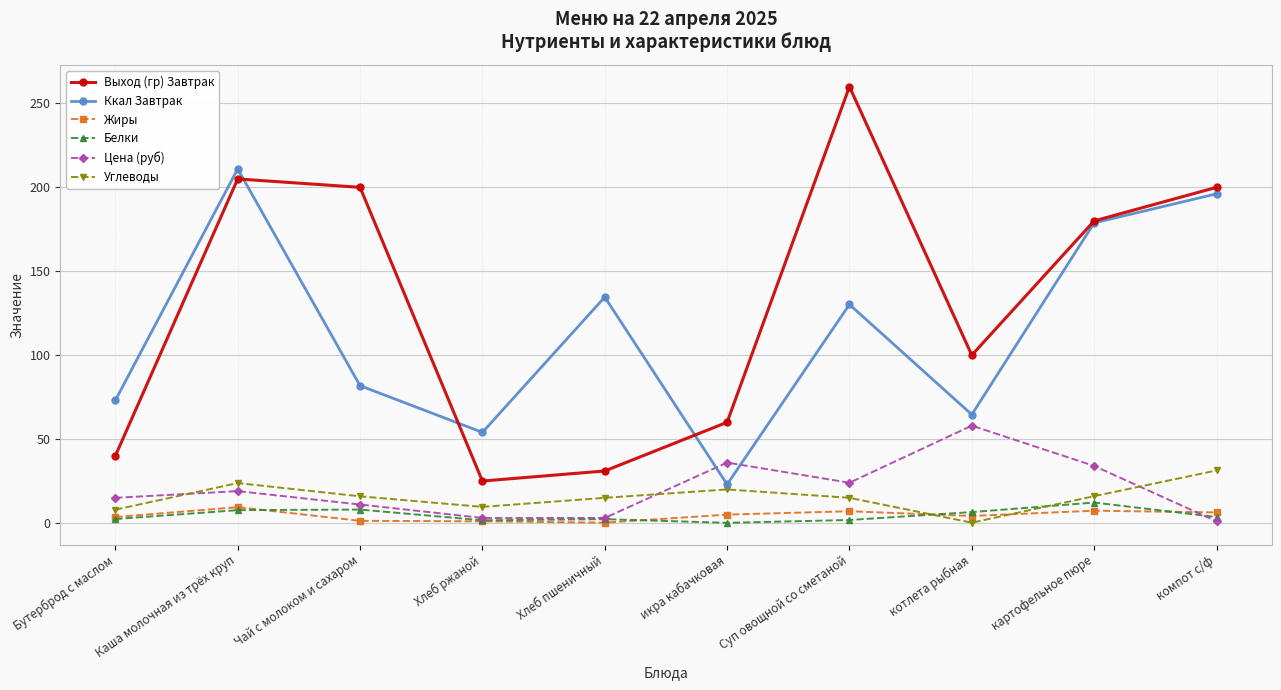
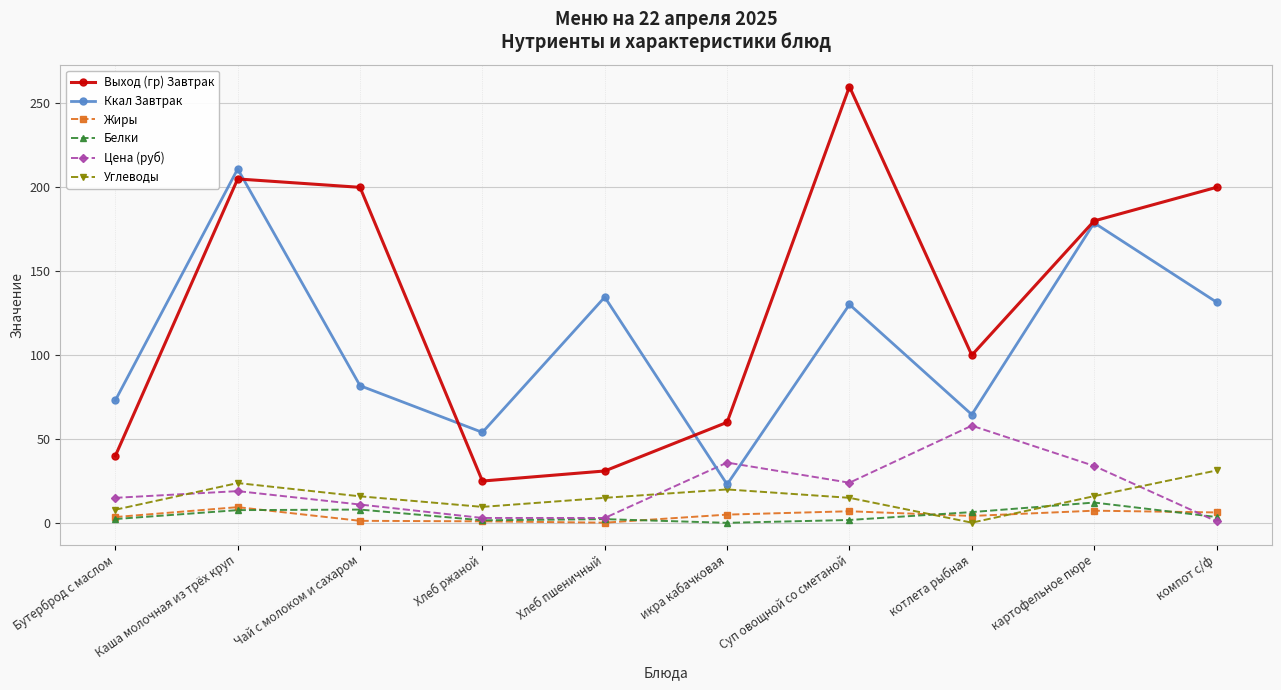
Ккал Завтрак, компот с/ф: 196 -> 132
